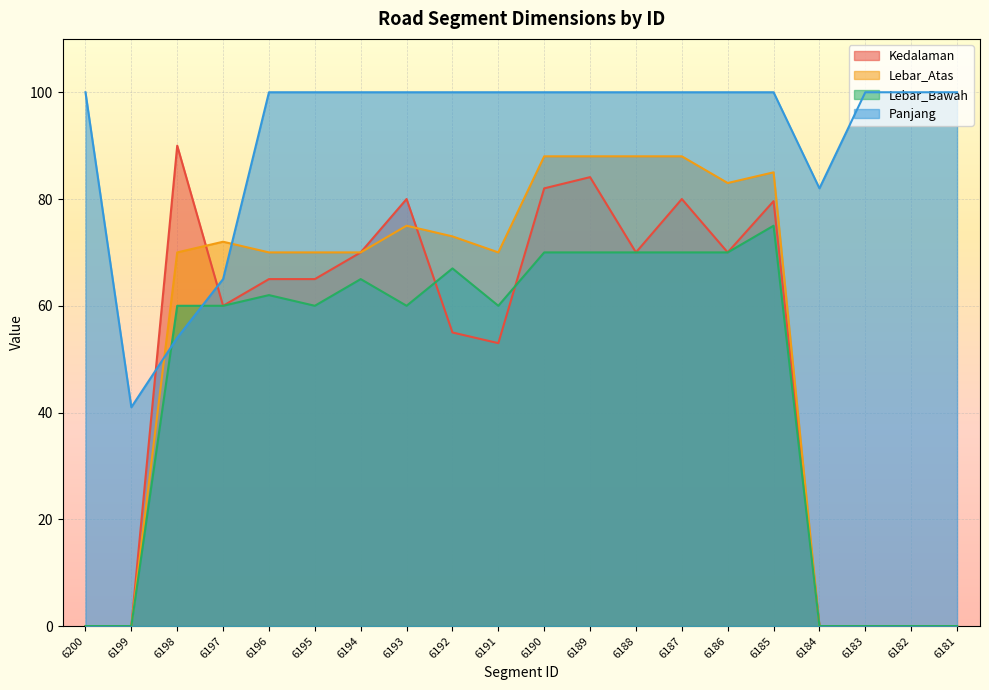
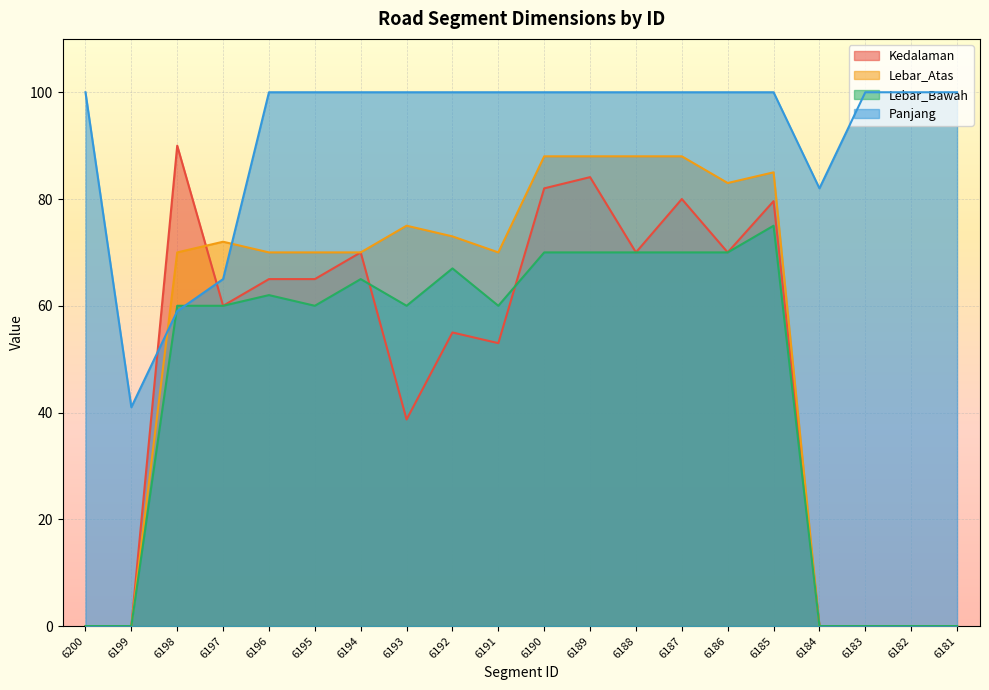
Panjang, 6198: 54 -> 59
Kedalaman, 6193: 80 -> 39
